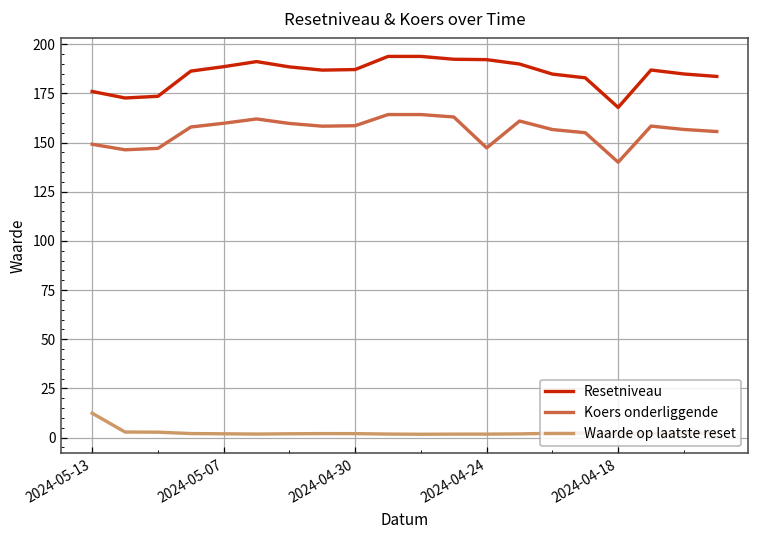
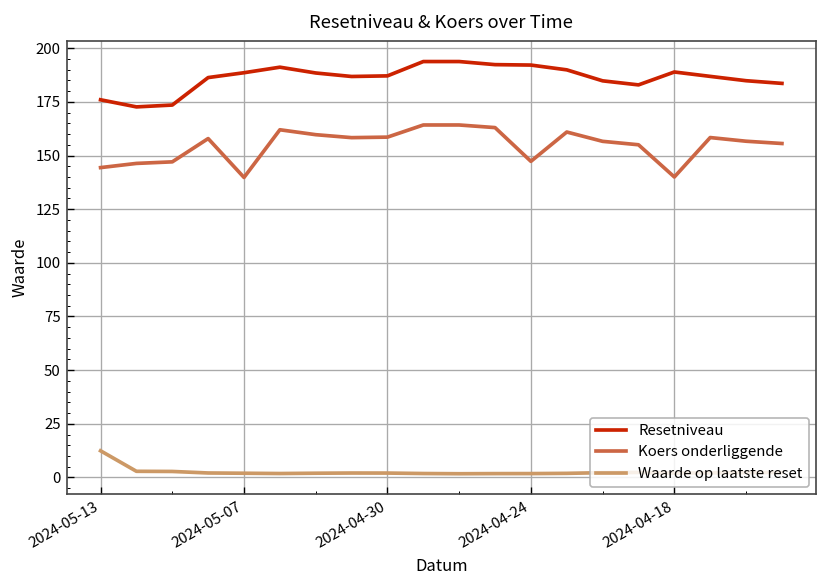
Koers onderliggende, 2024-05-13: 149 -> 144
Koers onderliggende, 2024-05-07: 160 -> 140
Resetniveau, 2024-04-18: 168 -> 189
